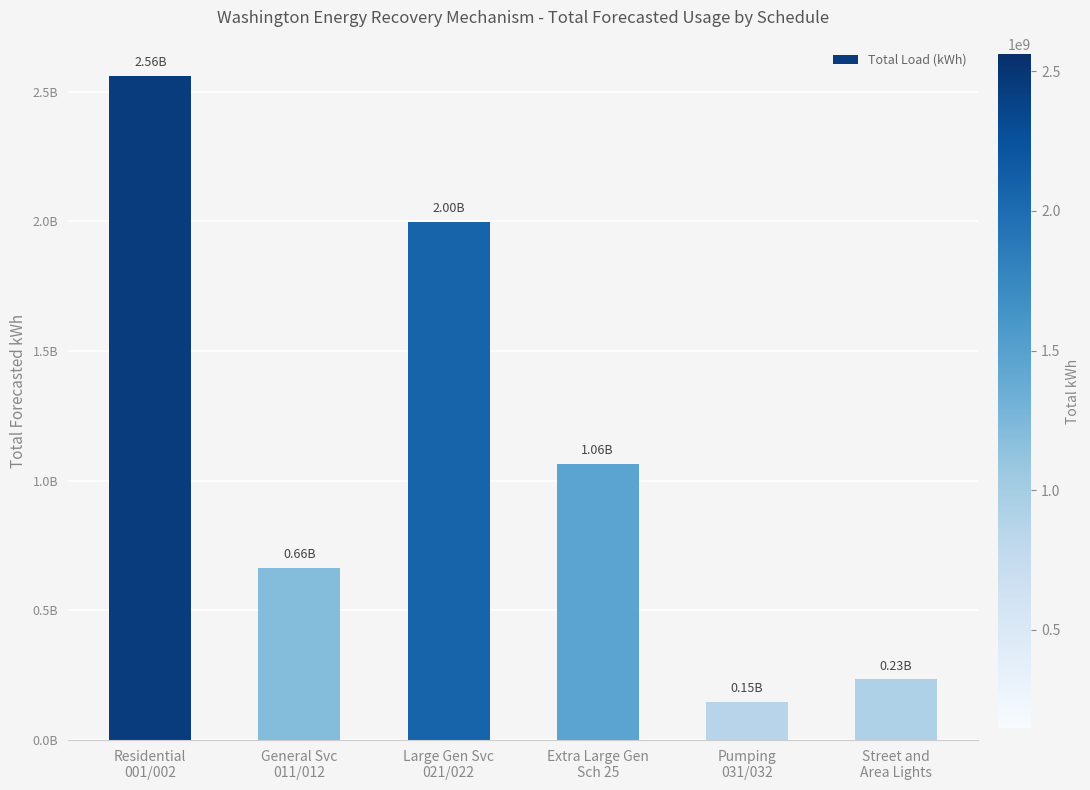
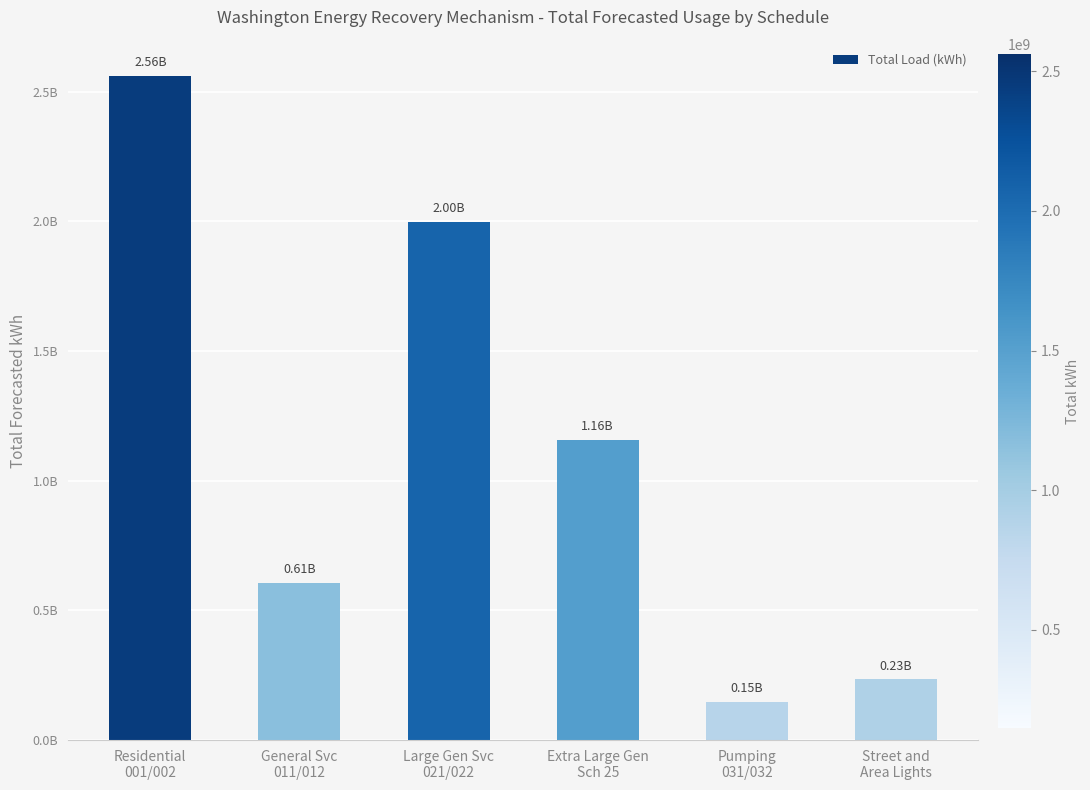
General Svc 011/012: 0.66B -> 0.61B
Extra Large Gen Sch 25: 1.06B -> 1.16B
